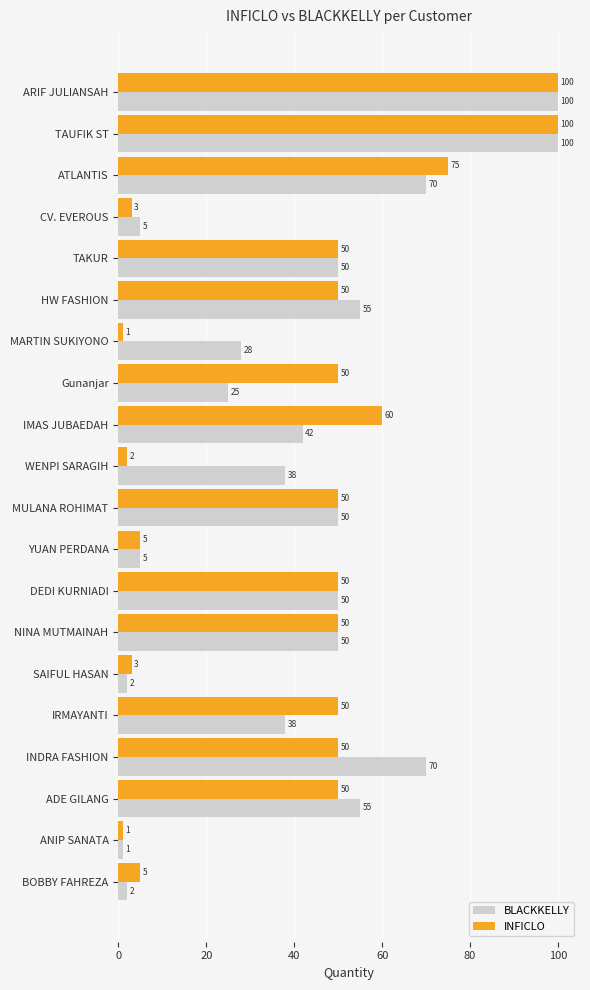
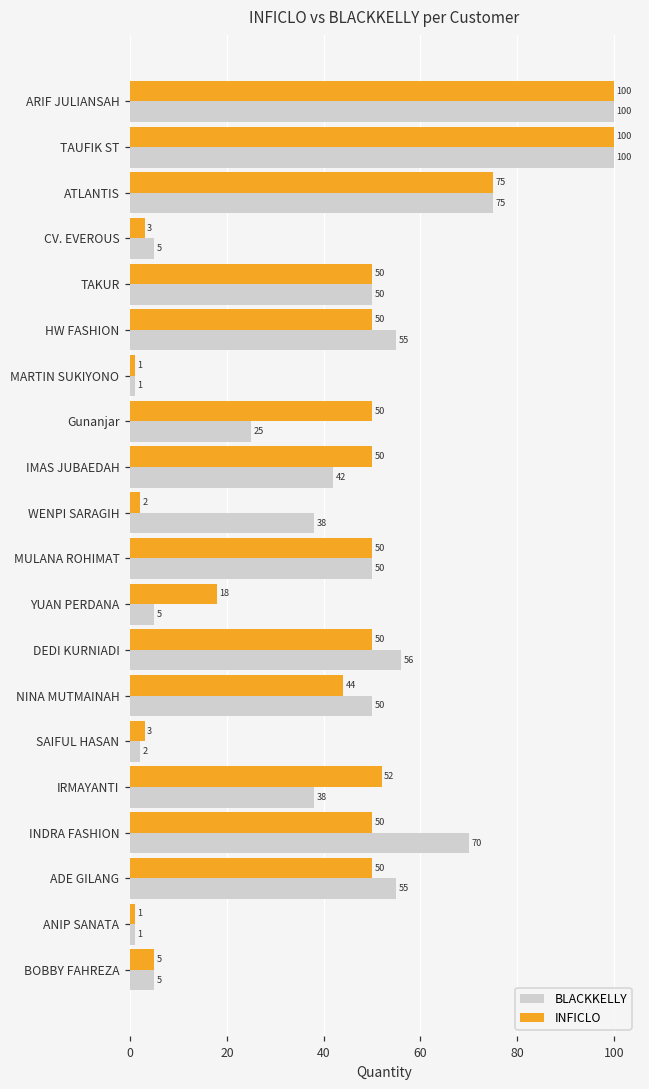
BLACKKELLY, ATLANTIS: 70 -> 75
BLACKKELLY, MARTIN SUKIYONO: 28 -> 1
INFICLO, IMAS JUBAEDAH: 60 -> 50
INFICLO, YUAN PERDANA: 5 -> 18
BLACKKELLY, DEDI KURNIADI: 50 -> 56
INFICLO, NINA MUTMAINAH: 50 -> 44
INFICLO, IRMAYANTI: 50 -> 52
BLACKKELLY, BOBBY FAHREZA: 2 -> 5
